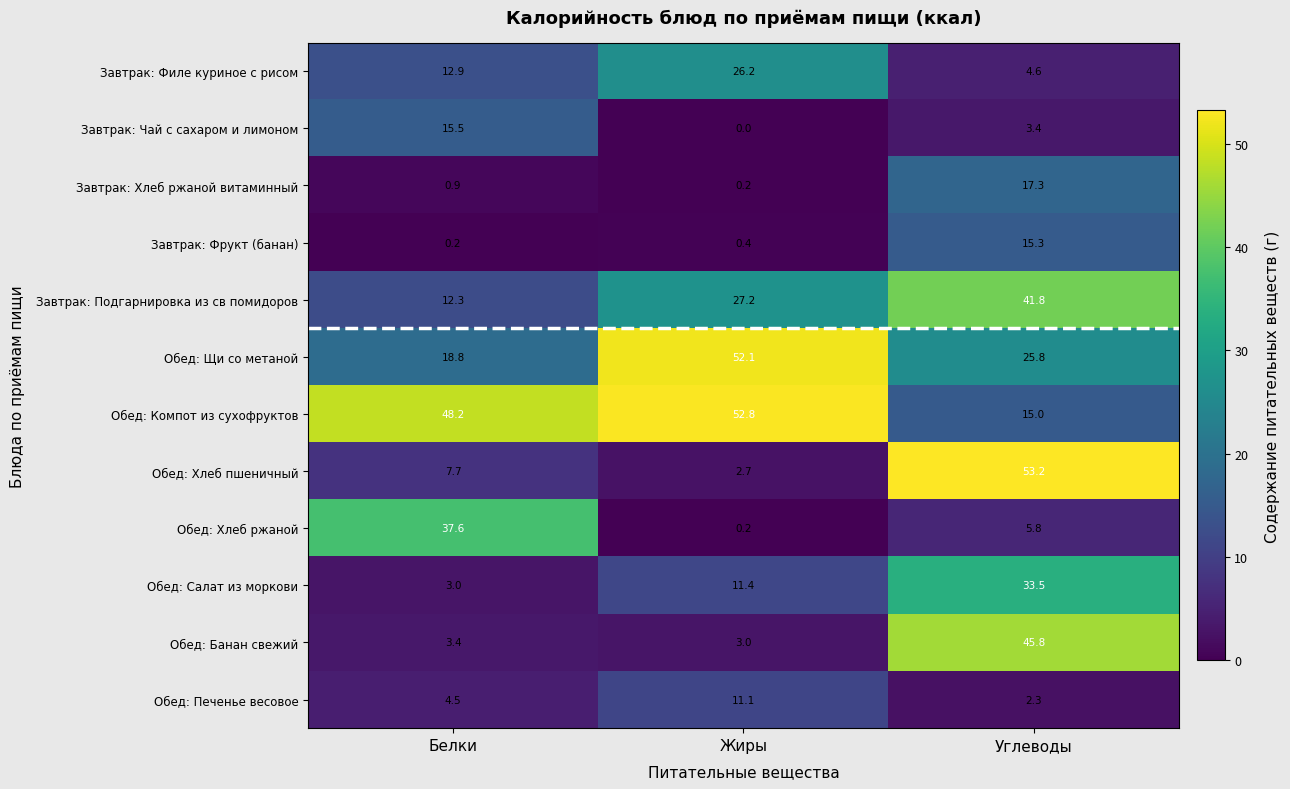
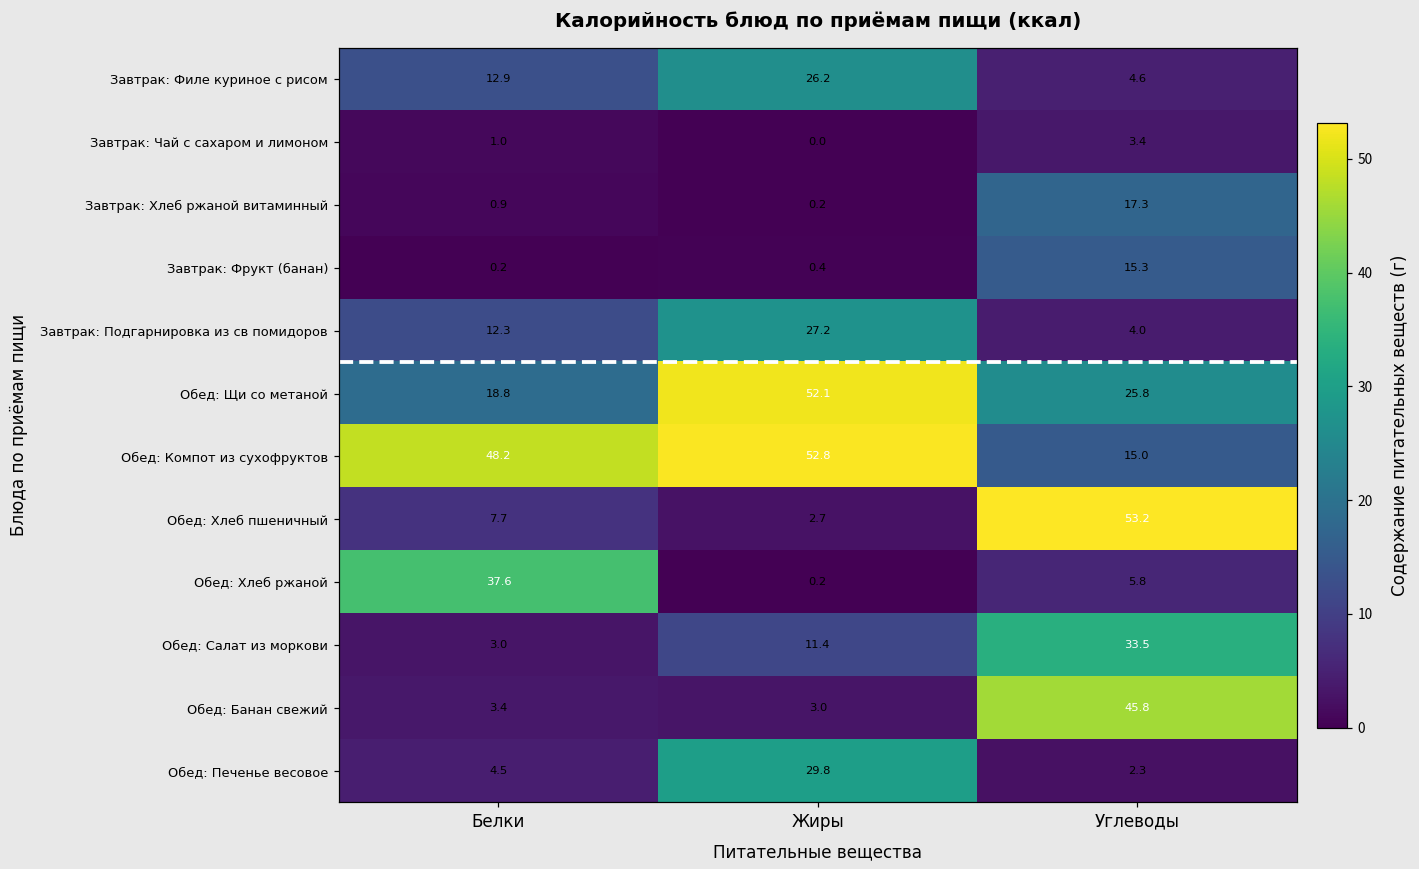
Завтрак: Чай с сахаром и лимоном, Белки: 15.5 -> 1.0
Завтрак: Подгарнировка из св помидоров, Углеводы: 41.8 -> 4.0
Обед: Печенье весовое, Жиры: 11.1 -> 29.8
